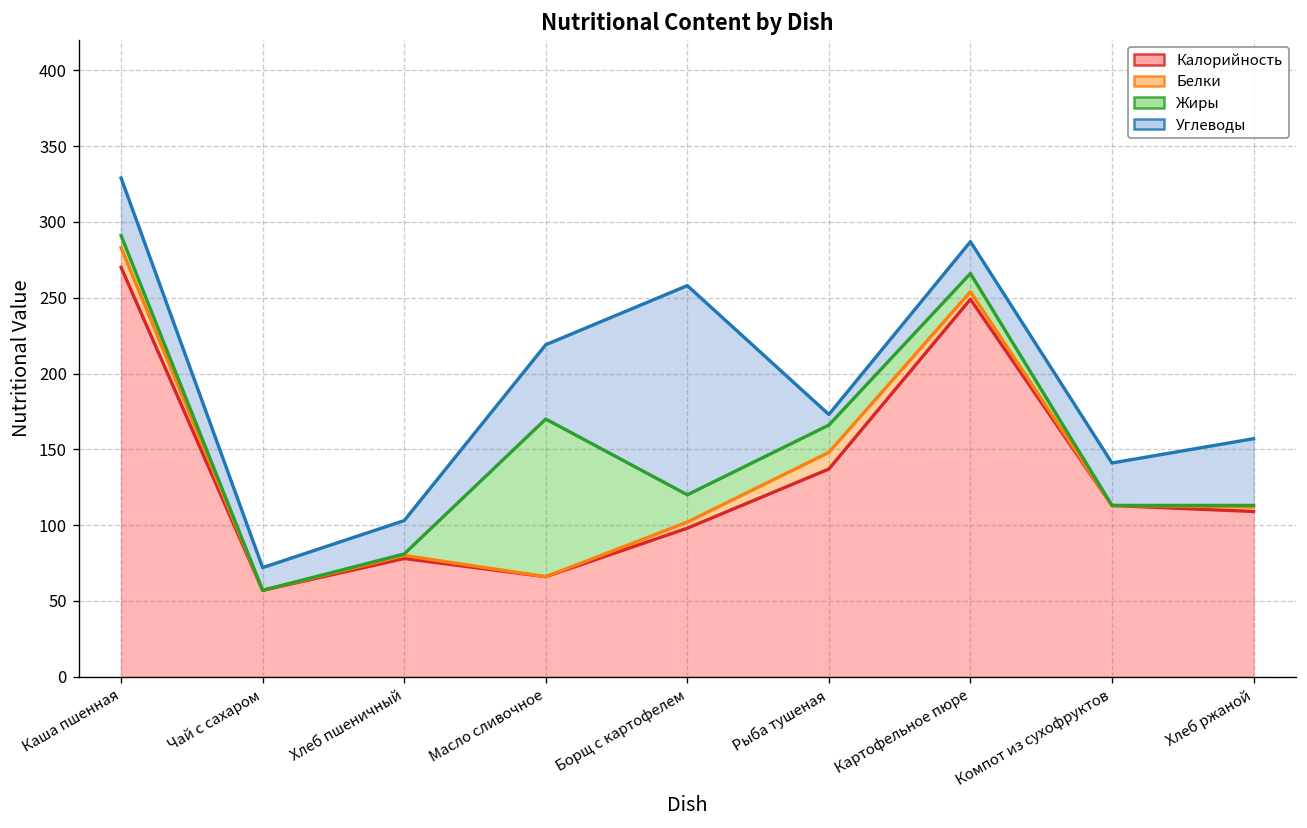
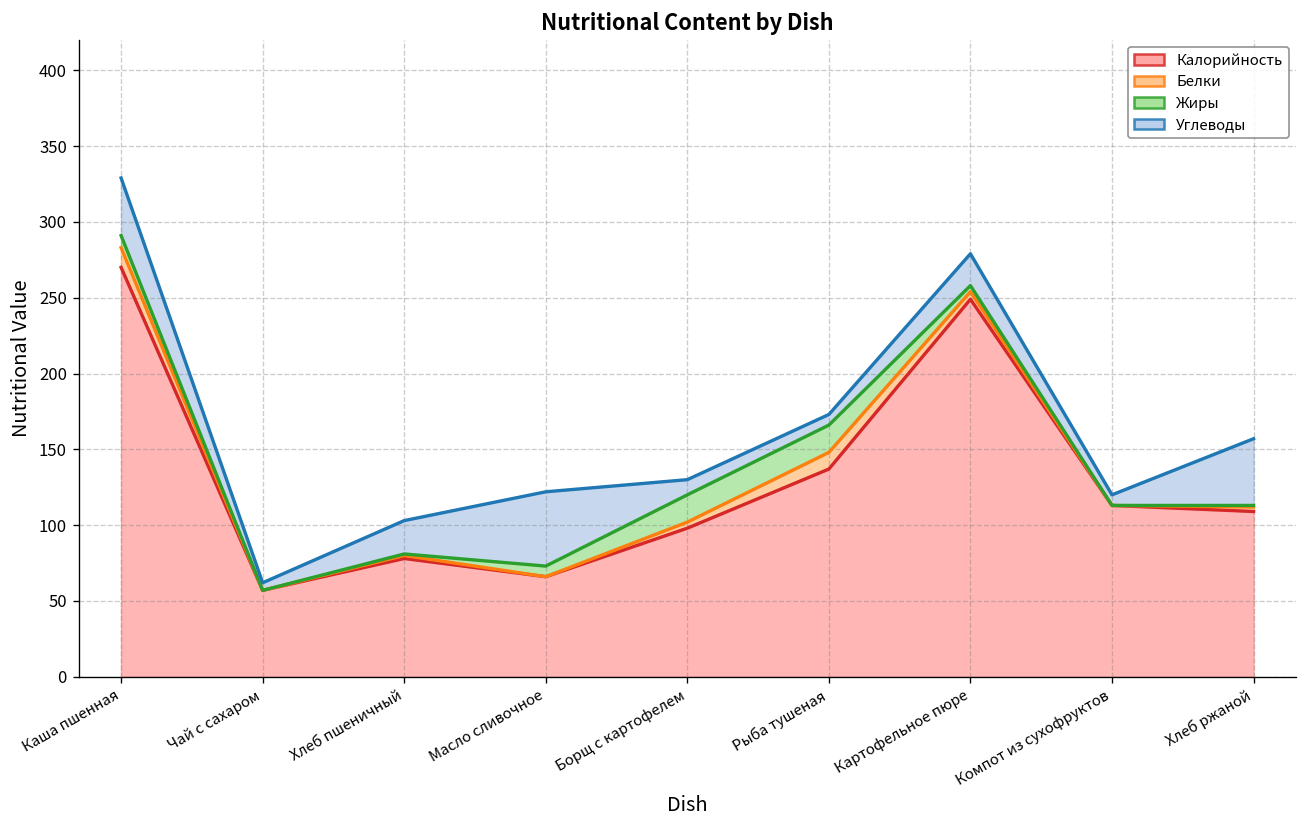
Углеводы, Чай с сахаром: 15 -> 5
Жиры, Масло сливочное: 104 -> 7
Углеводы, Борщ с картофелем: 138 -> 10
Жиры, Картофельное пюре: 12 -> 4
Углеводы, Компот из сухофруктов: 28 -> 7
